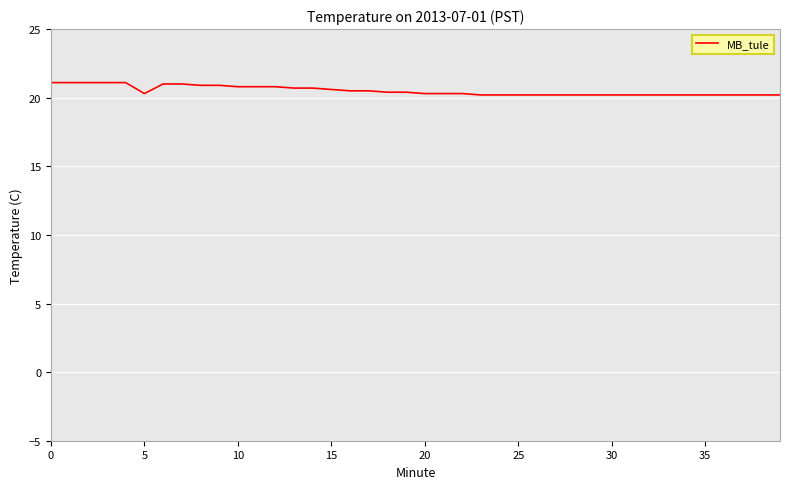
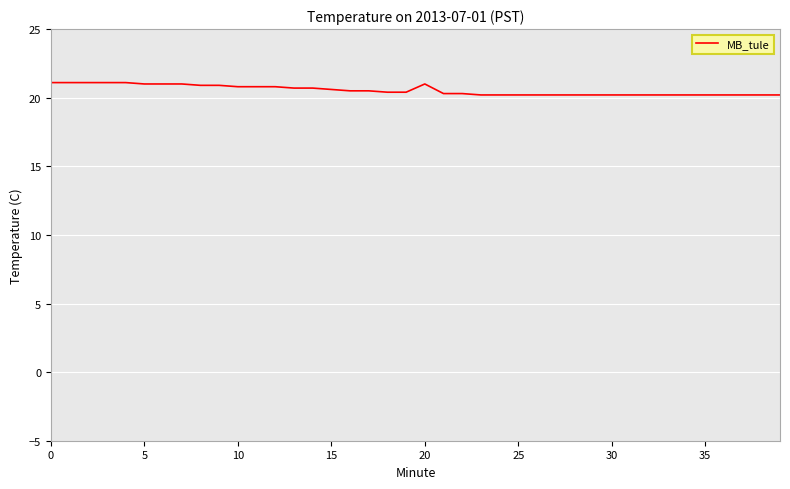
5: 20.3 -> 21.0
20: 20.3 -> 21.0
